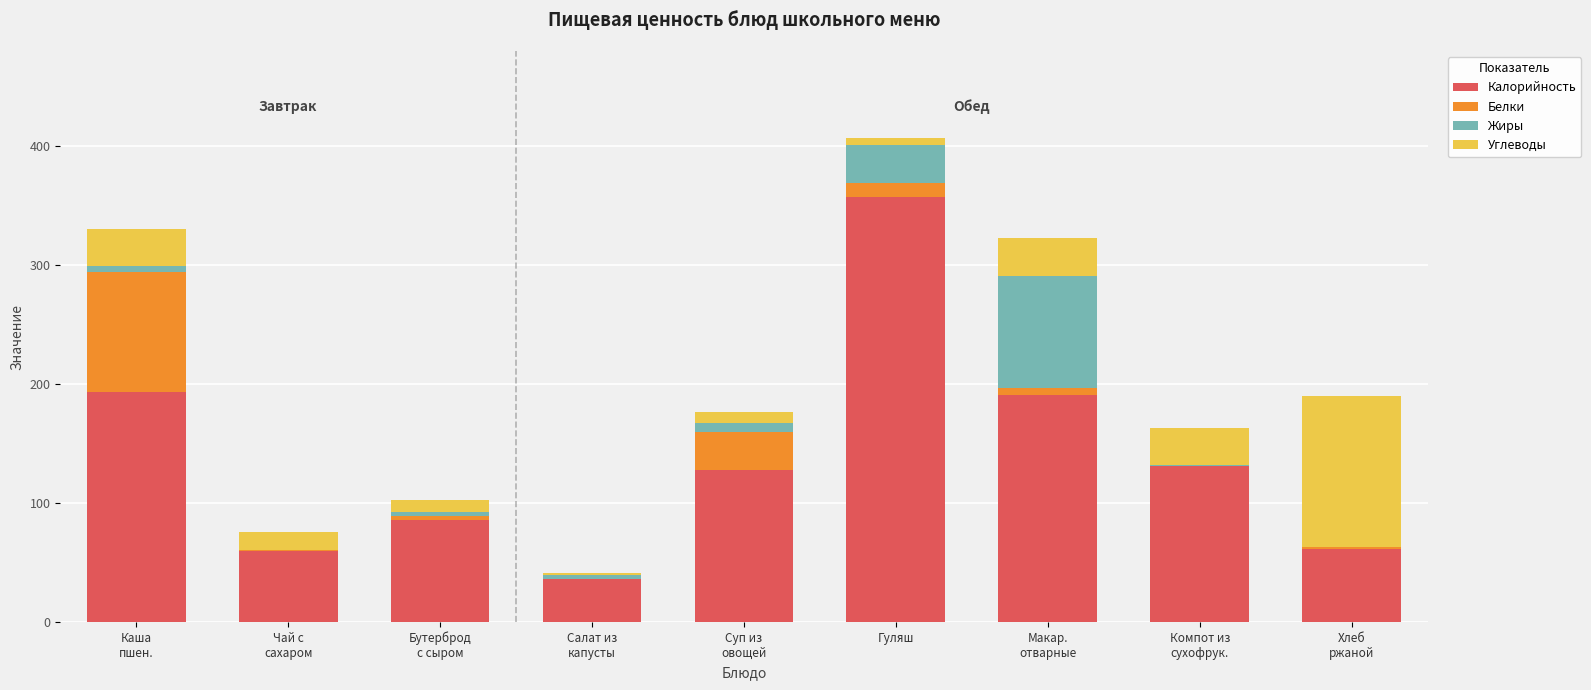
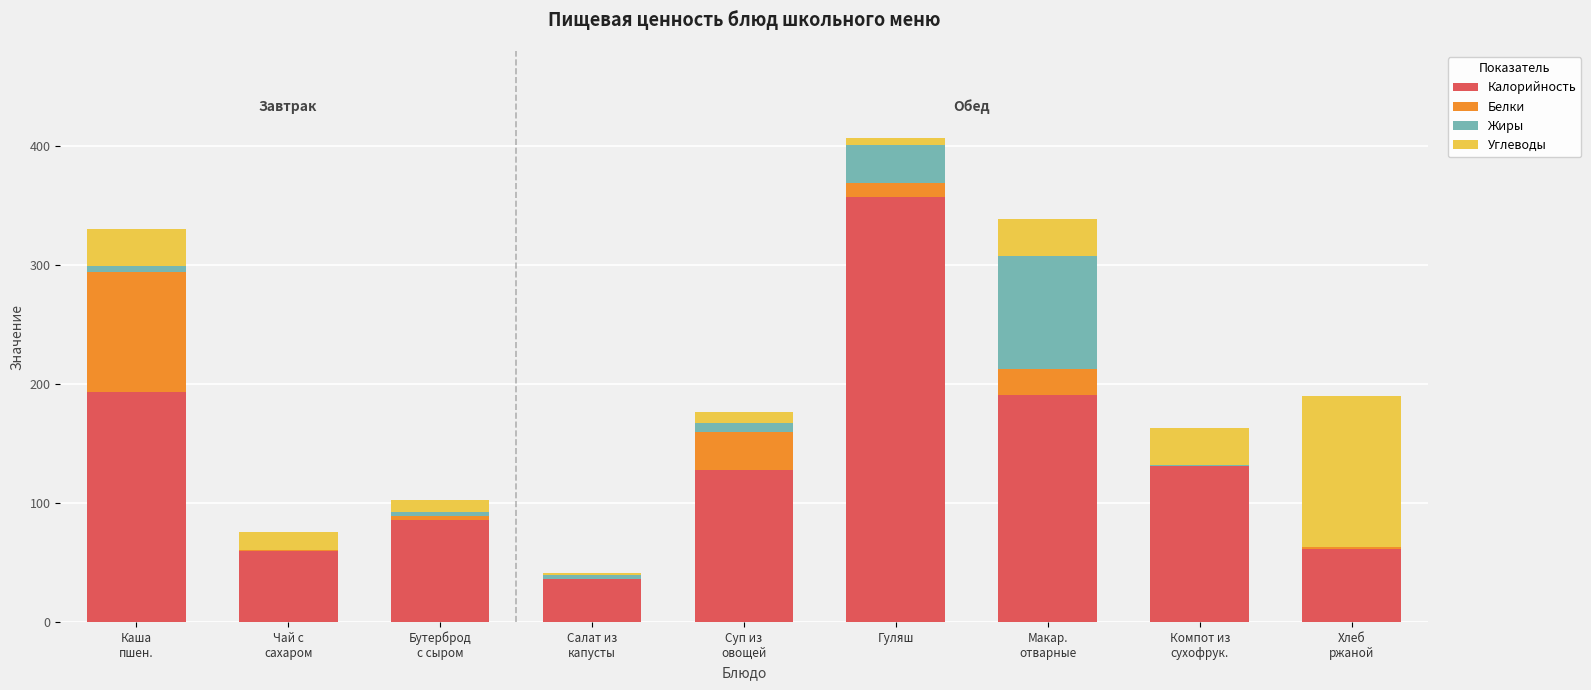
Белки, Макар. отварные: 6 -> 22
